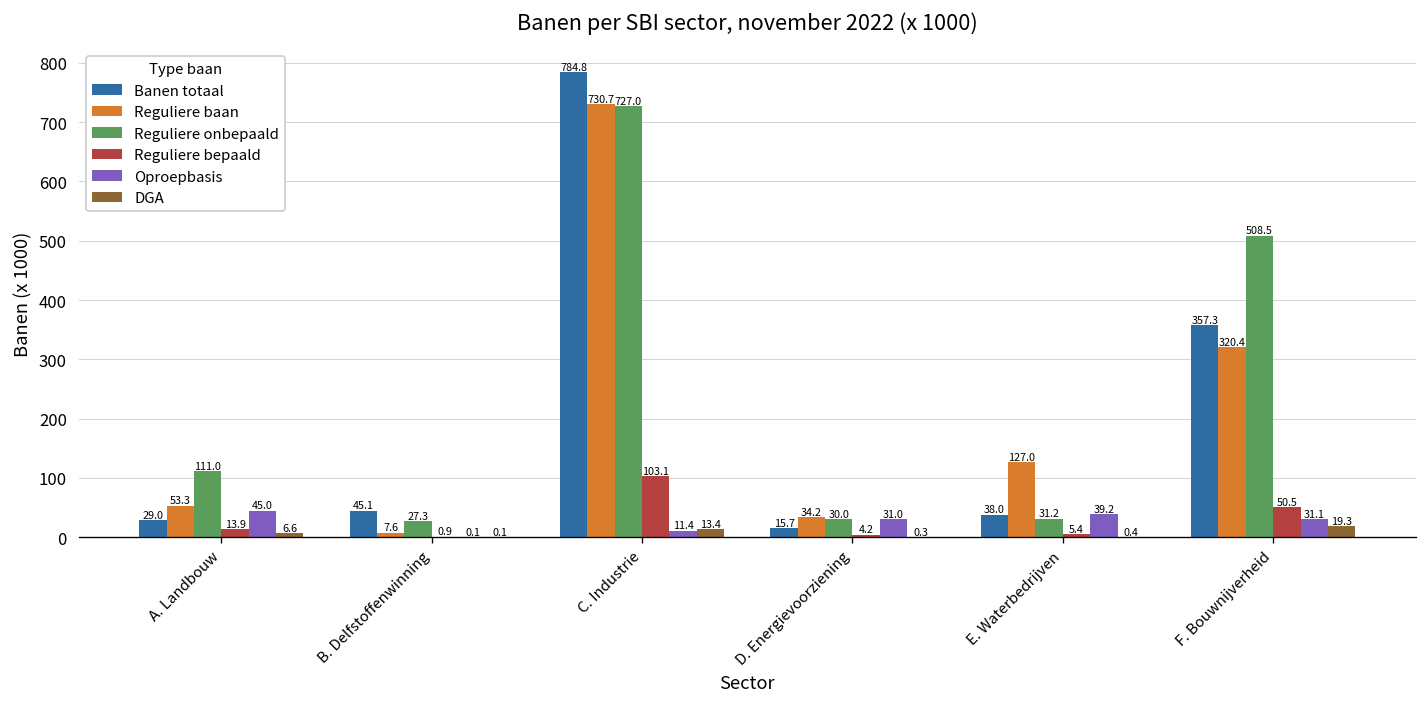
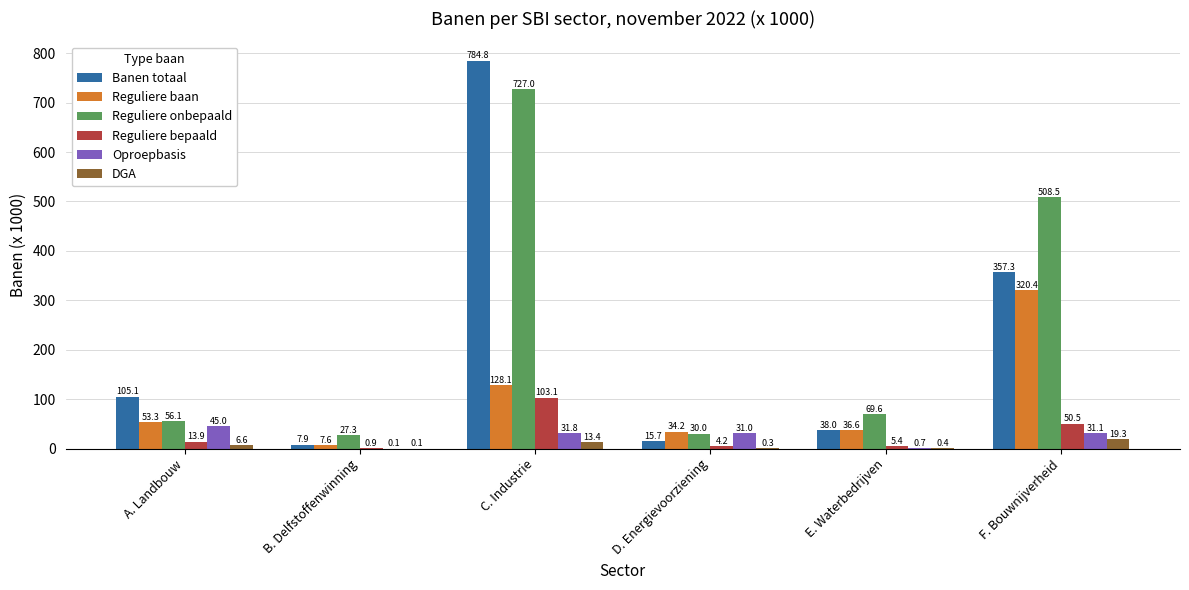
Banen totaal, A. Landbouw: 29.0 -> 105.1
Reguliere onbepaald, A. Landbouw: 111.0 -> 56.1
Banen totaal, B. Delfstoffenwinning: 45.1 -> 7.9
Reguliere baan, C. Industrie: 730.7 -> 128.1
Oproepbasis, C. Industrie: 11.4 -> 31.8
Reguliere baan, E. Waterbedrijven: 127.0 -> 36.6
Reguliere onbepaald, E. Waterbedrijven: 31.2 -> 69.6
Oproepbasis, E. Waterbedrijven: 39.2 -> 0.7
